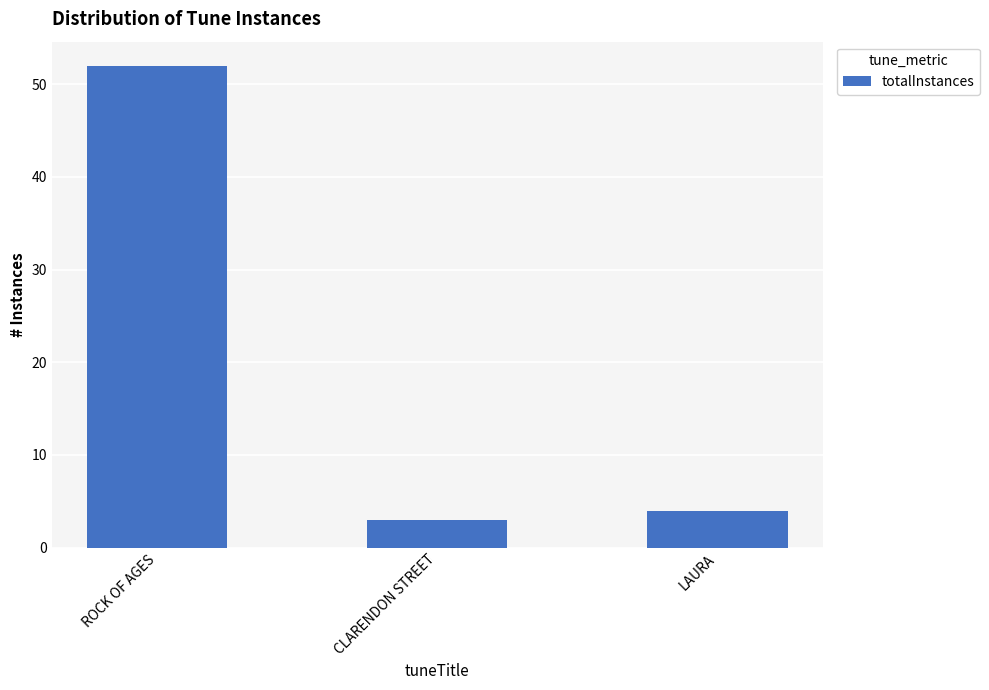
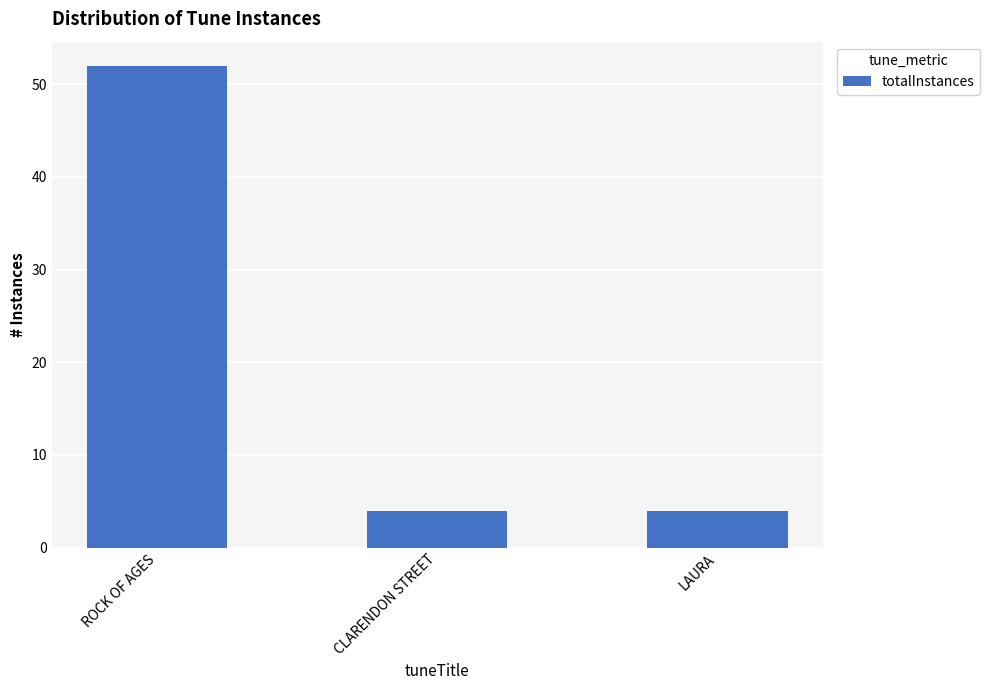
CLARENDON STREET: 3 -> 4
